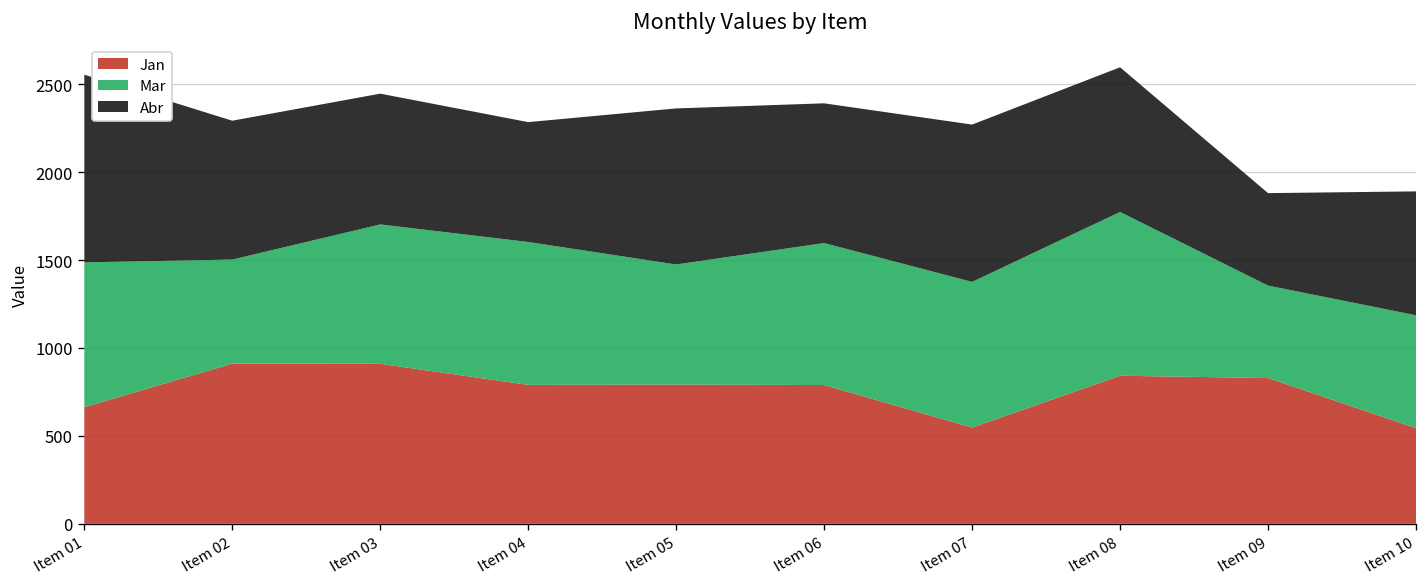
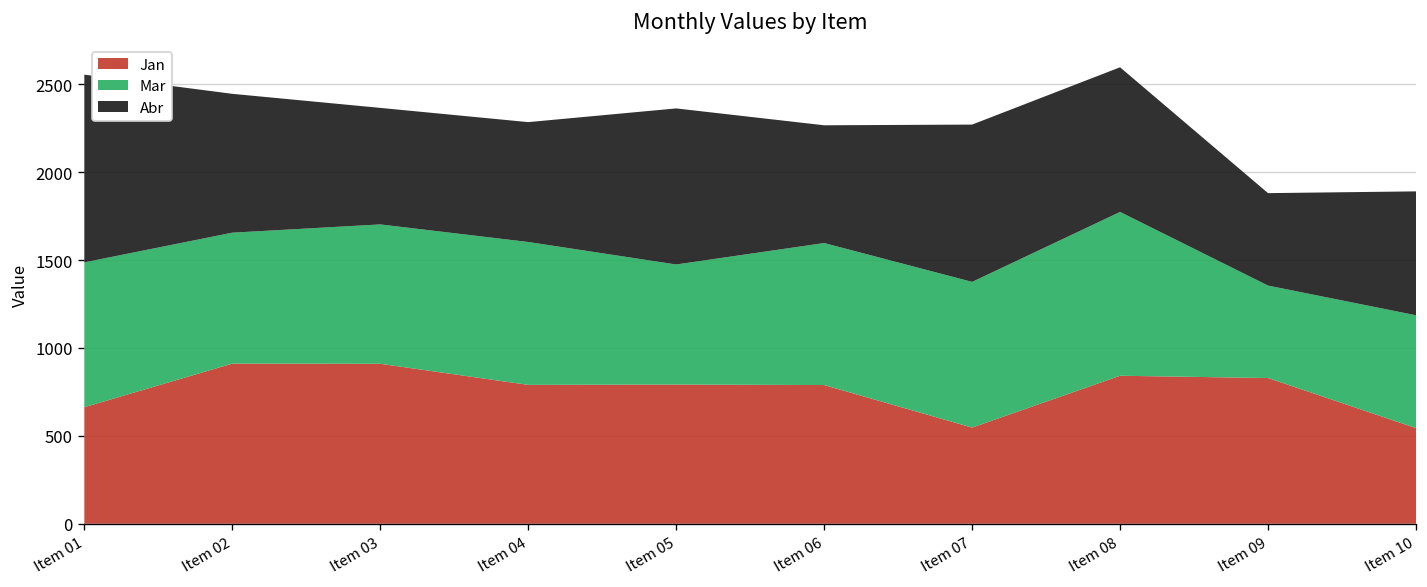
Mar, Item 02: 590 -> 750
Abr, Item 03: 740 -> 660
Abr, Item 06: 800 -> 670
